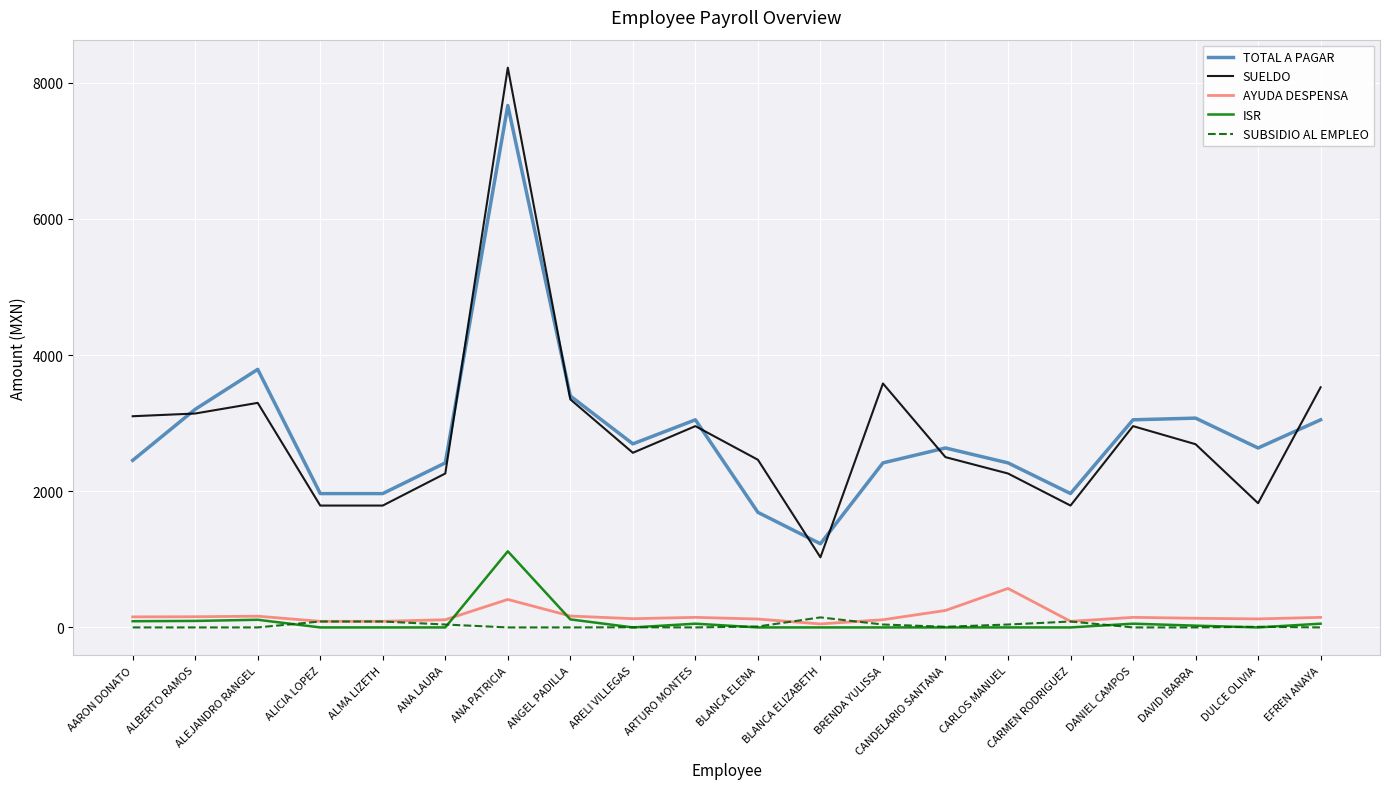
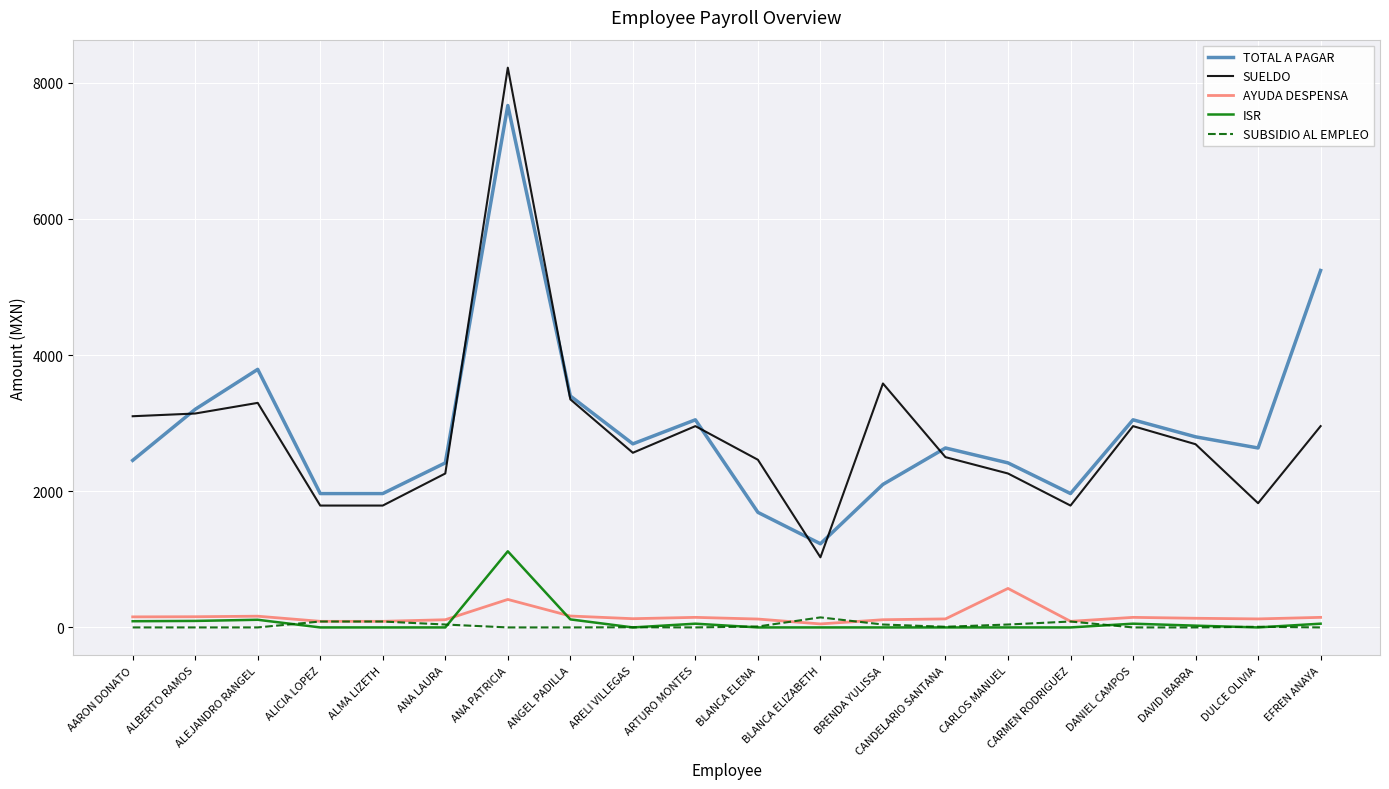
TOTAL A PAGAR, BRENDA YULISSA: 2400 -> 2100
AYUDA DESPENSA, CANDELARIO SANTANA: 200 -> 100
TOTAL A PAGAR, DAVID IBARRA: 3100 -> 2800
TOTAL A PAGAR, EFREN ANAYA: 3100 -> 5200
SUELDO, EFREN ANAYA: 3500 -> 3000
